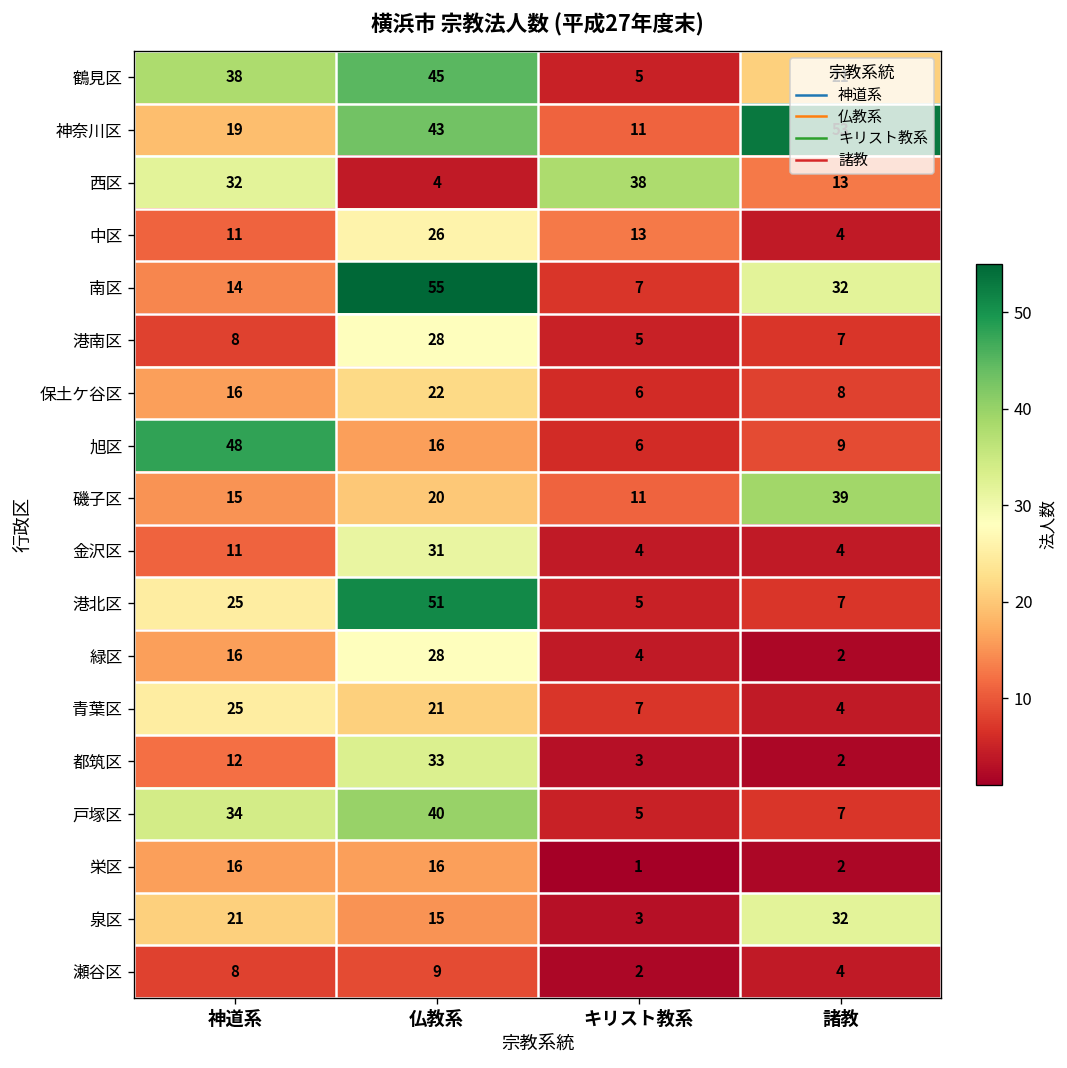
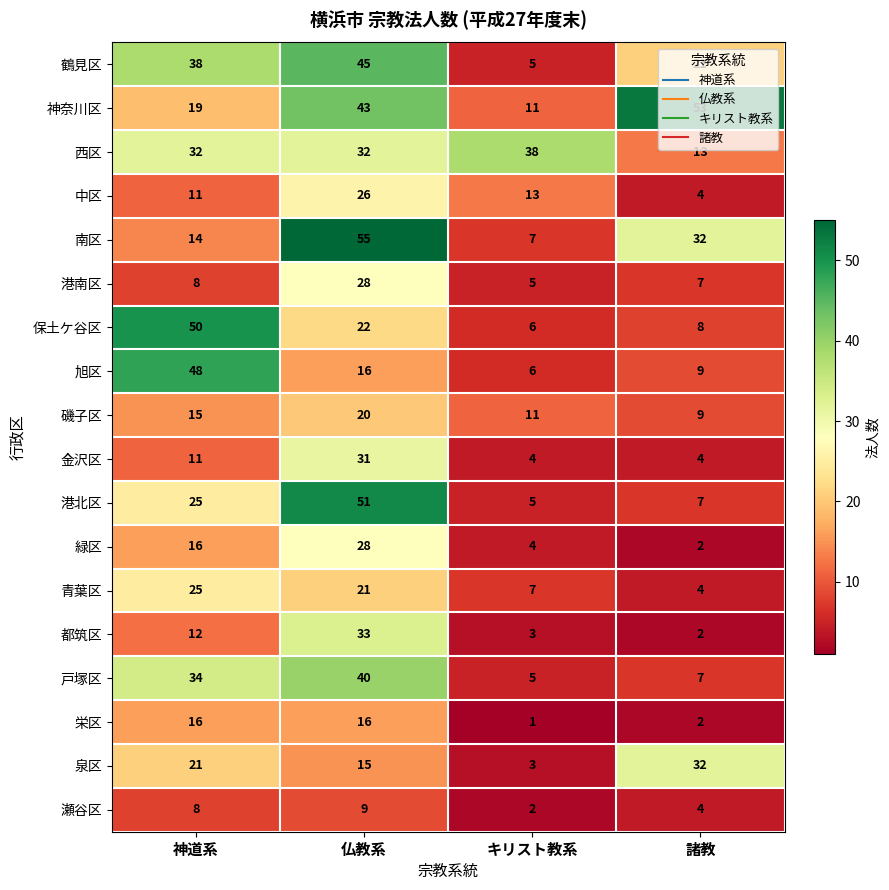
西区, 仏教系: 4 -> 32
保土ケ谷区, 神道系: 16 -> 50
磯子区, 諸教: 39 -> 9
